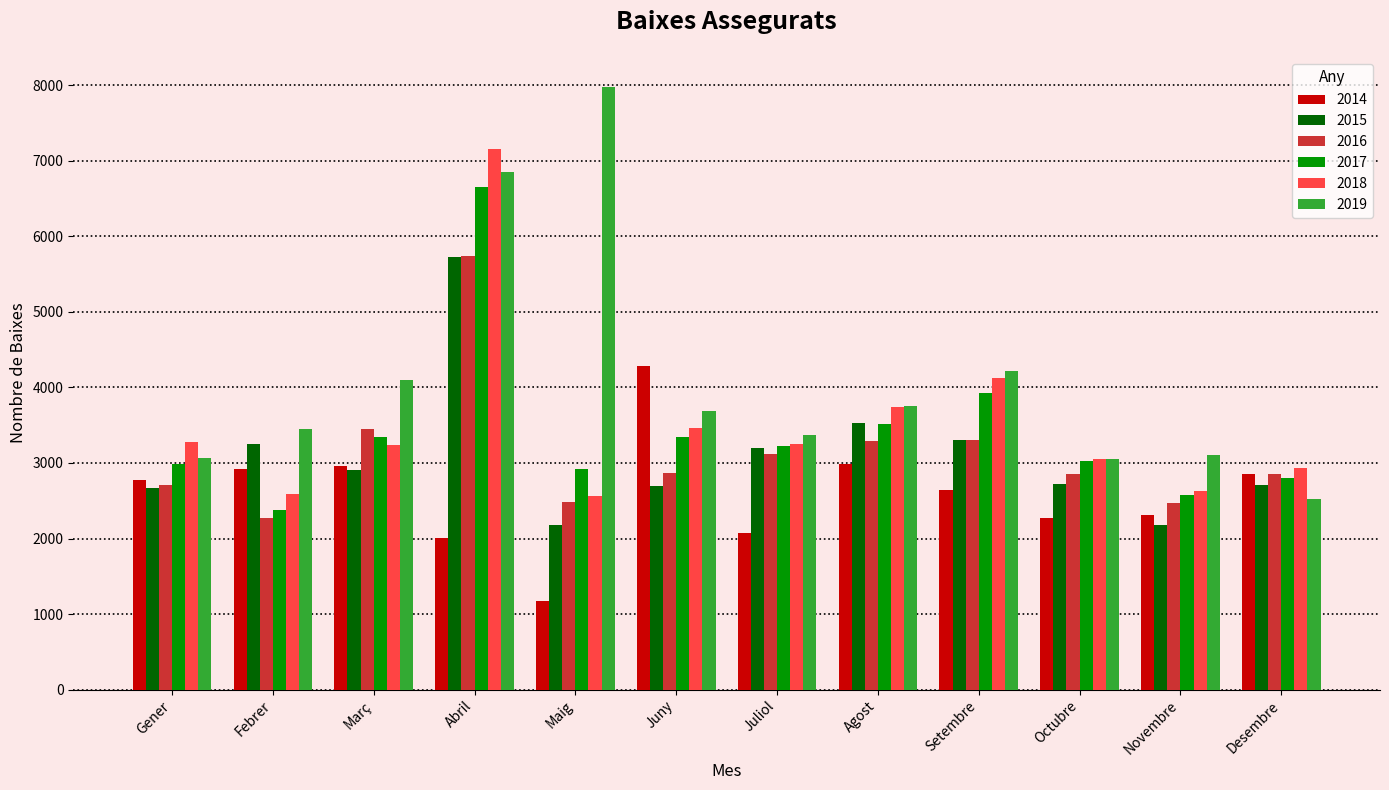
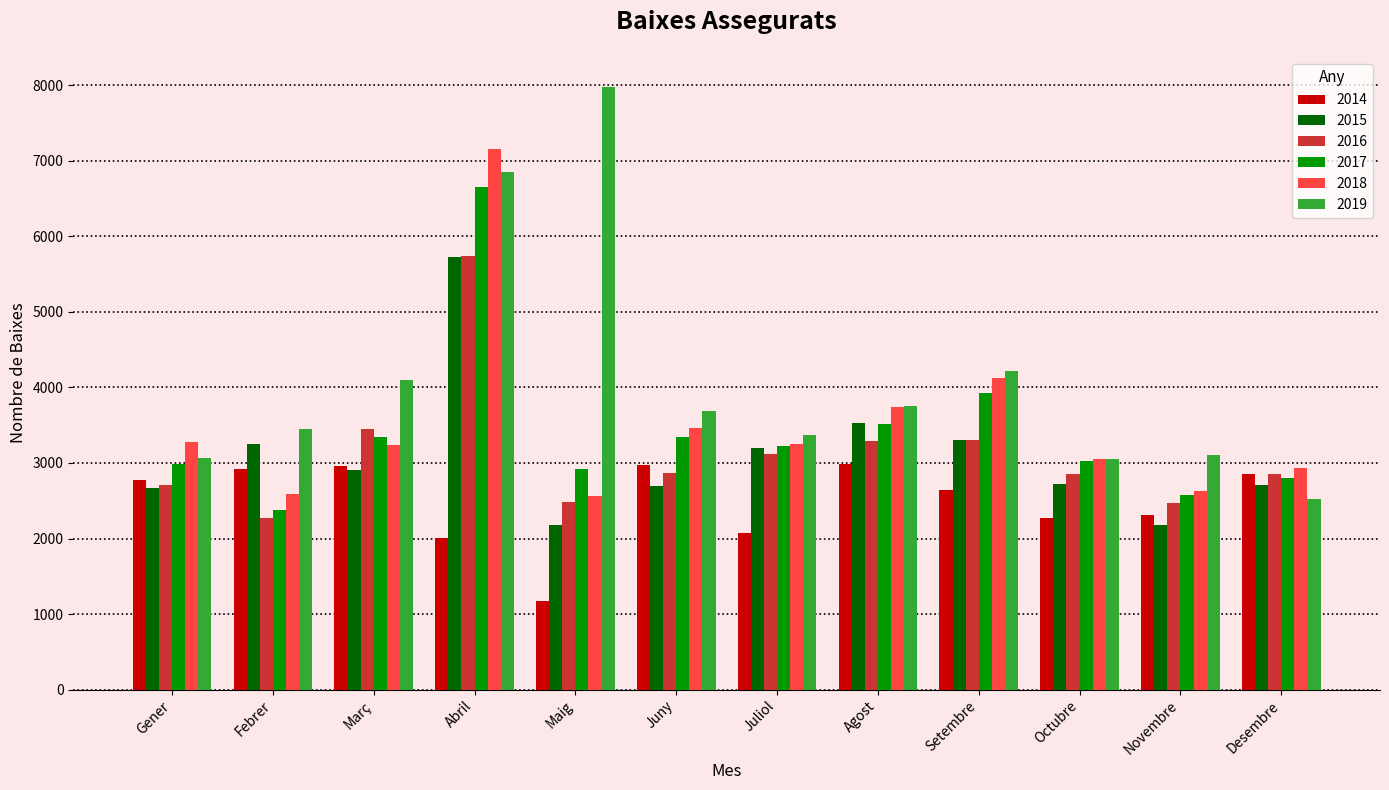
2014, Juny: 4300 -> 3000
